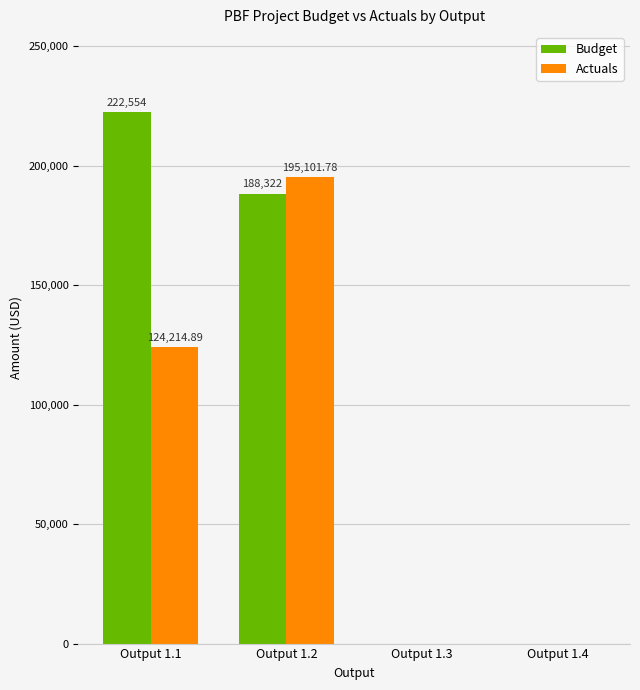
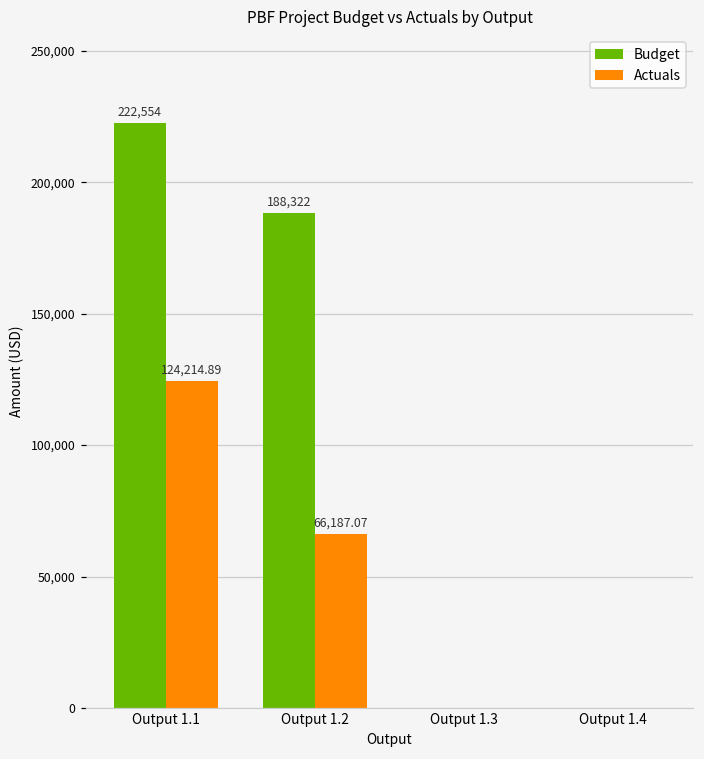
Actuals, Output 1.2: 195,101.78 -> 66,187.07
